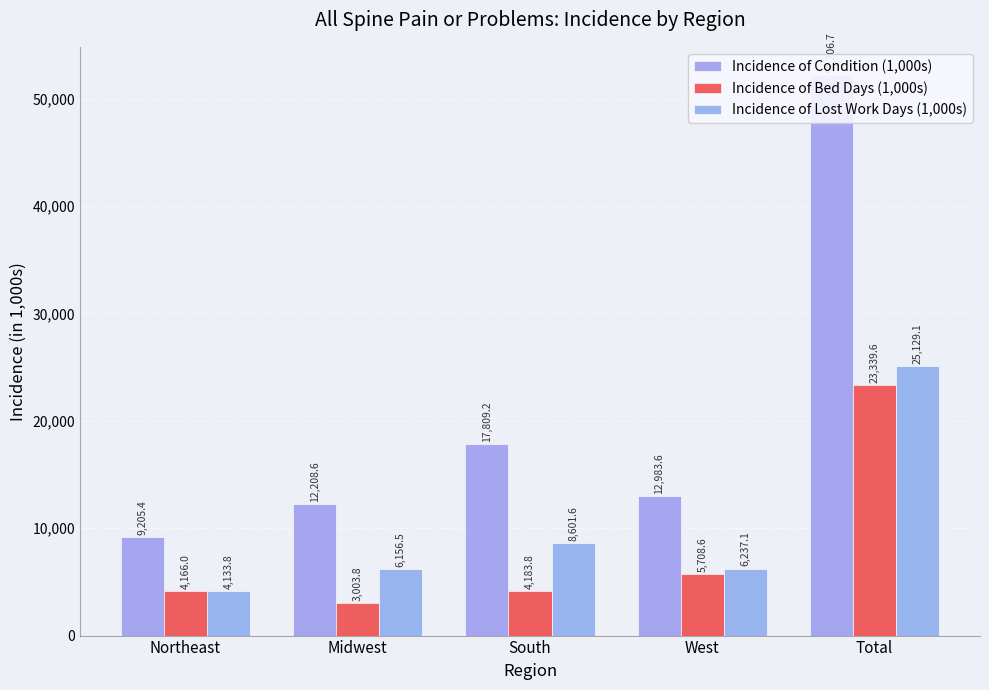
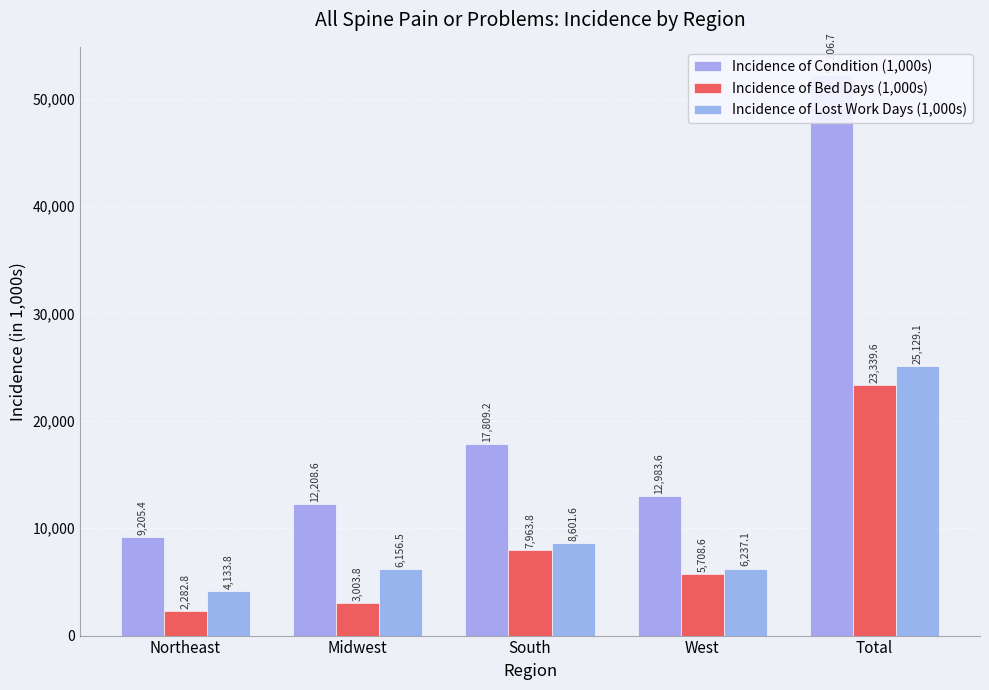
Incidence of Bed Days (1,000s), Northeast: 4,166.0 -> 2,282.8
Incidence of Bed Days (1,000s), South: 4,183.8 -> 7,963.8
